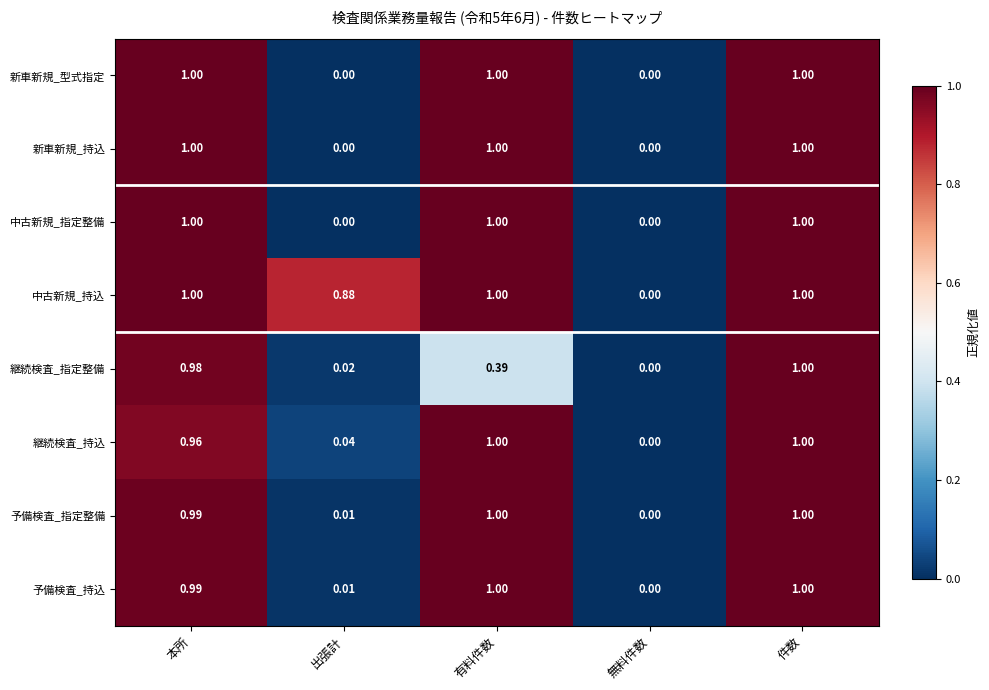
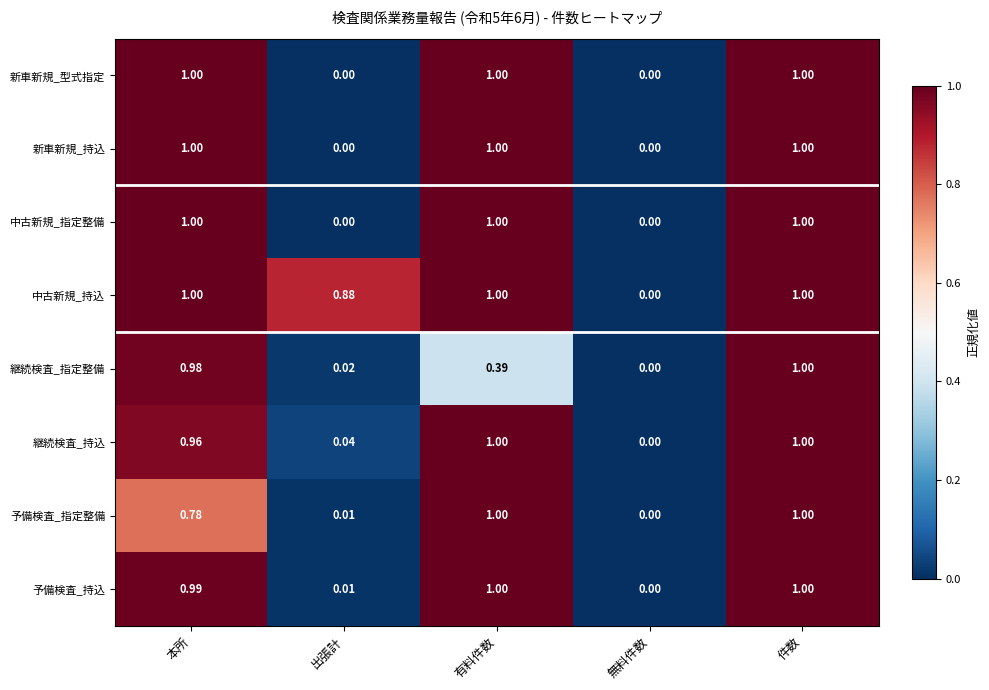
予備検査_指定整備, 本所: 0.99 -> 0.78
